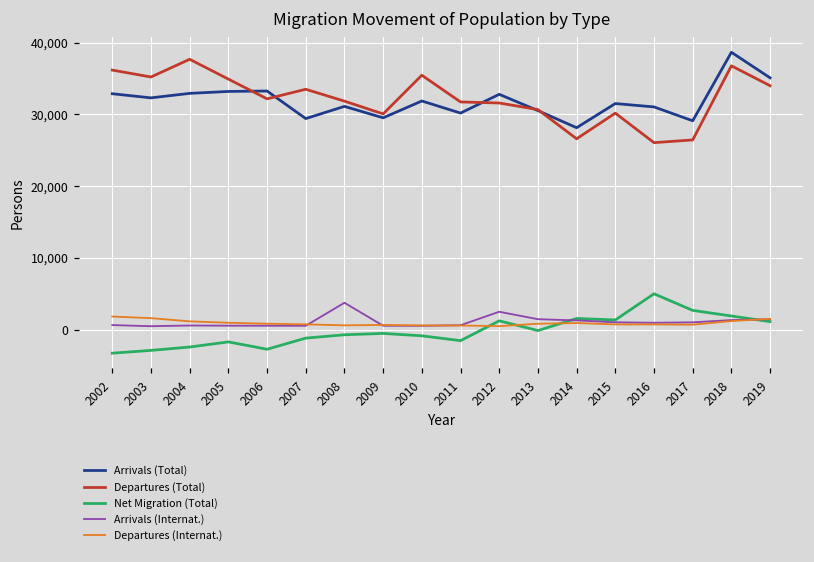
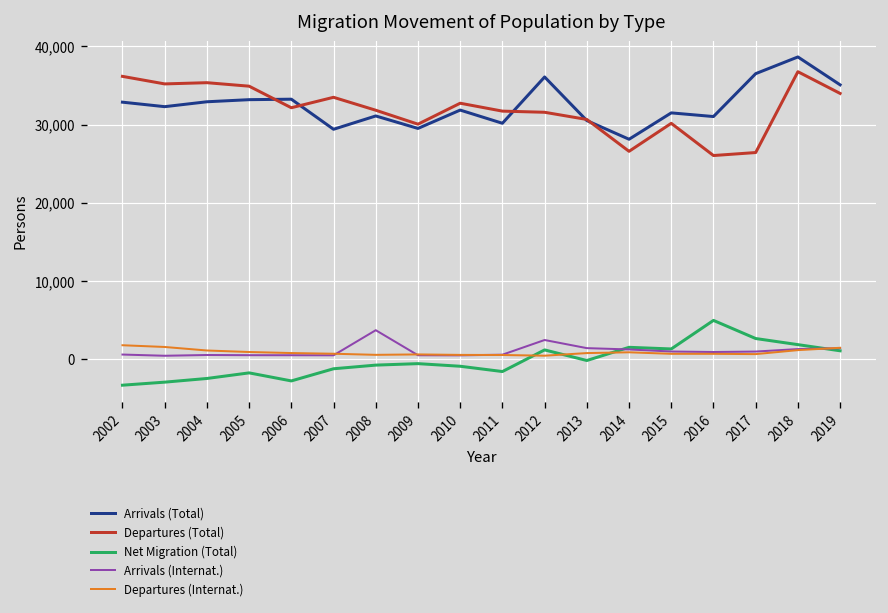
Departures (Total), 2004: 38,000 -> 35,000
Departures (Total), 2010: 35,000 -> 33,000
Arrivals (Total), 2012: 33,000 -> 36,000
Arrivals (Total), 2017: 29,000 -> 37,000
